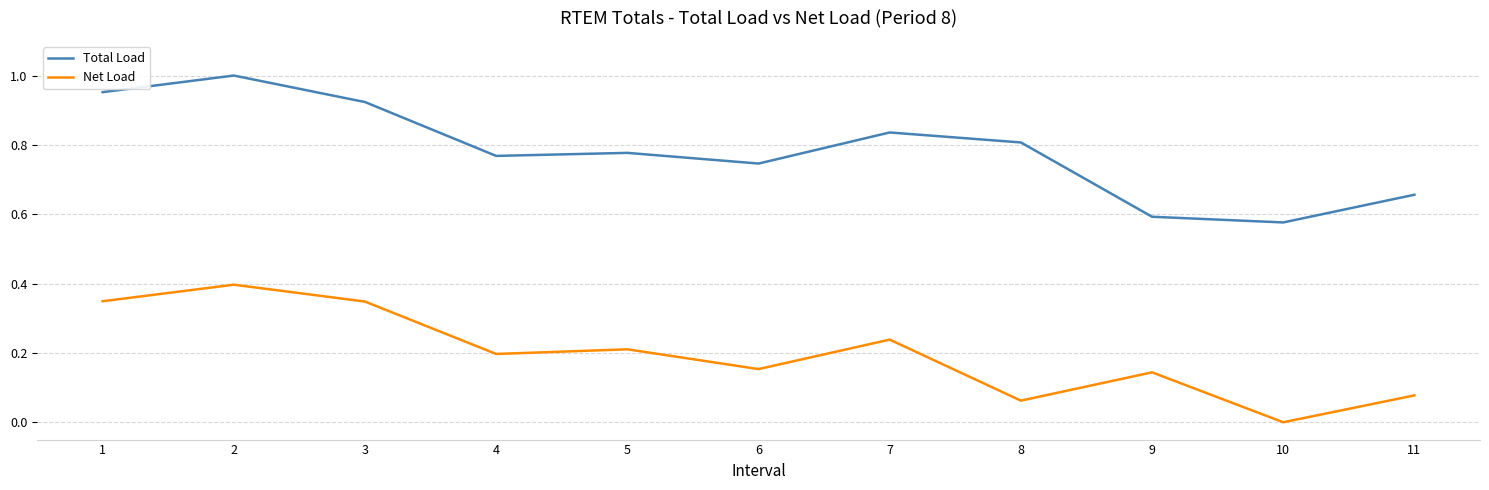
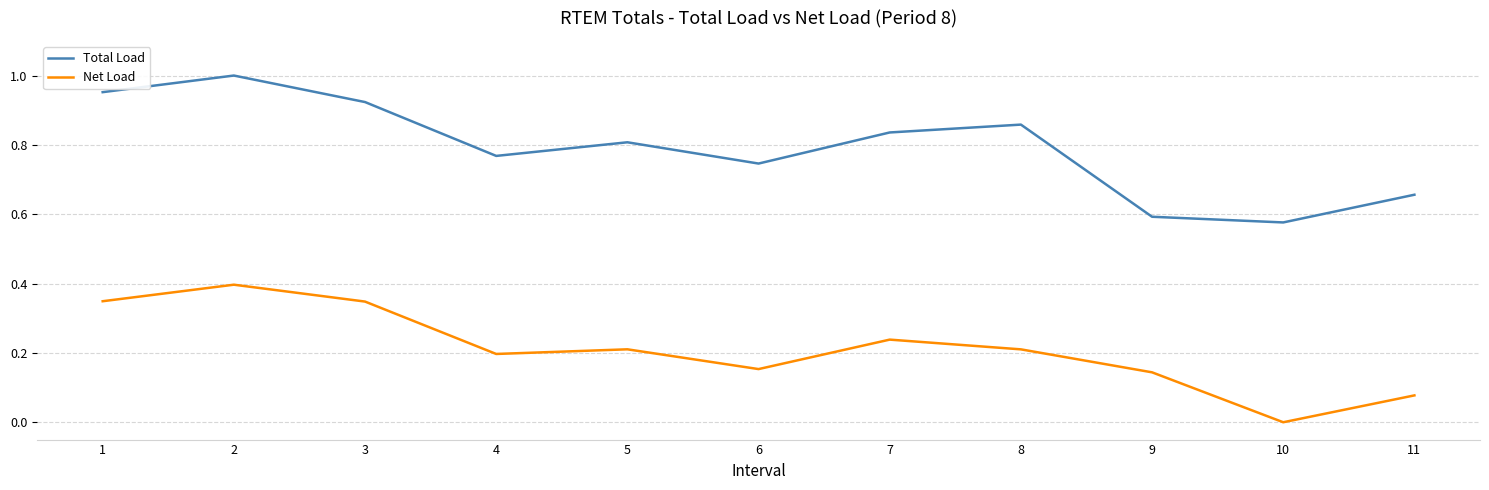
Total Load, 5: 0.78 -> 0.81
Total Load, 8: 0.81 -> 0.86
Net Load, 8: 0.06 -> 0.21
